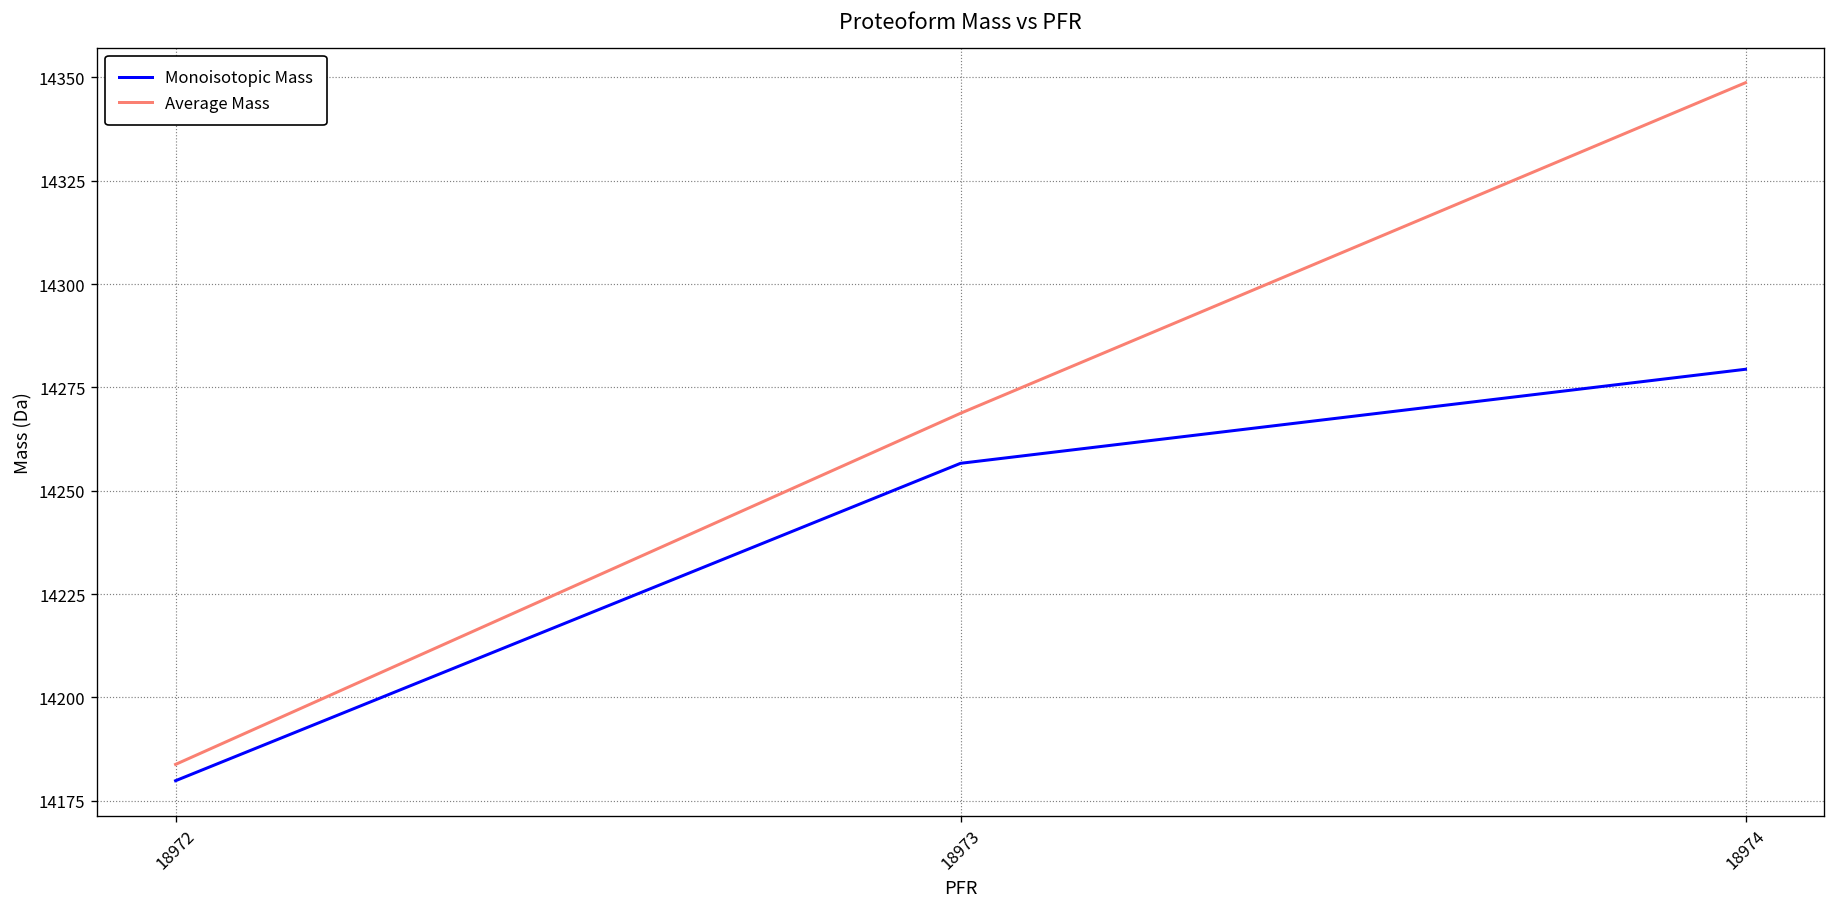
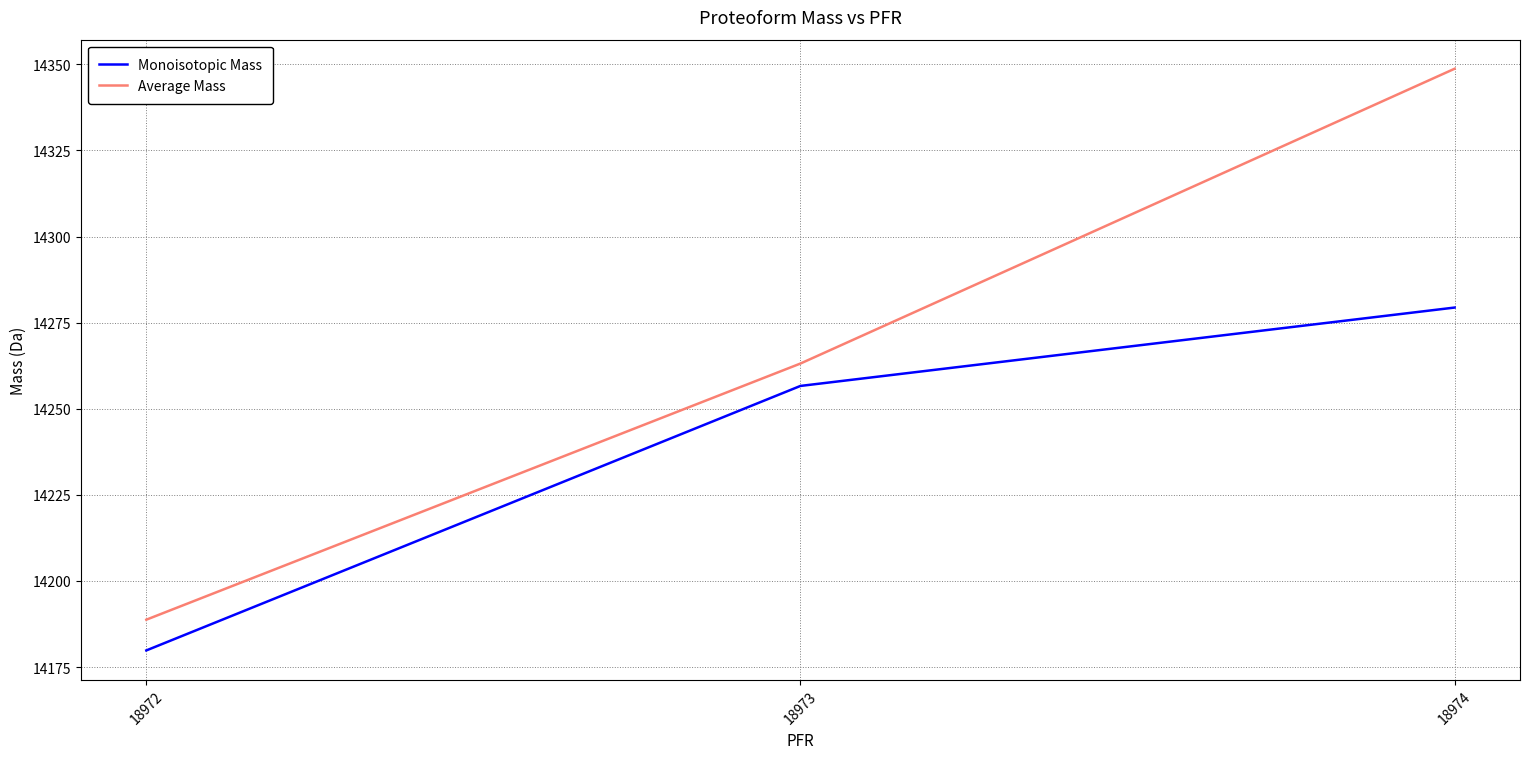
Average Mass, 18972: 14184 -> 14189
Average Mass, 18973: 14269 -> 14263
